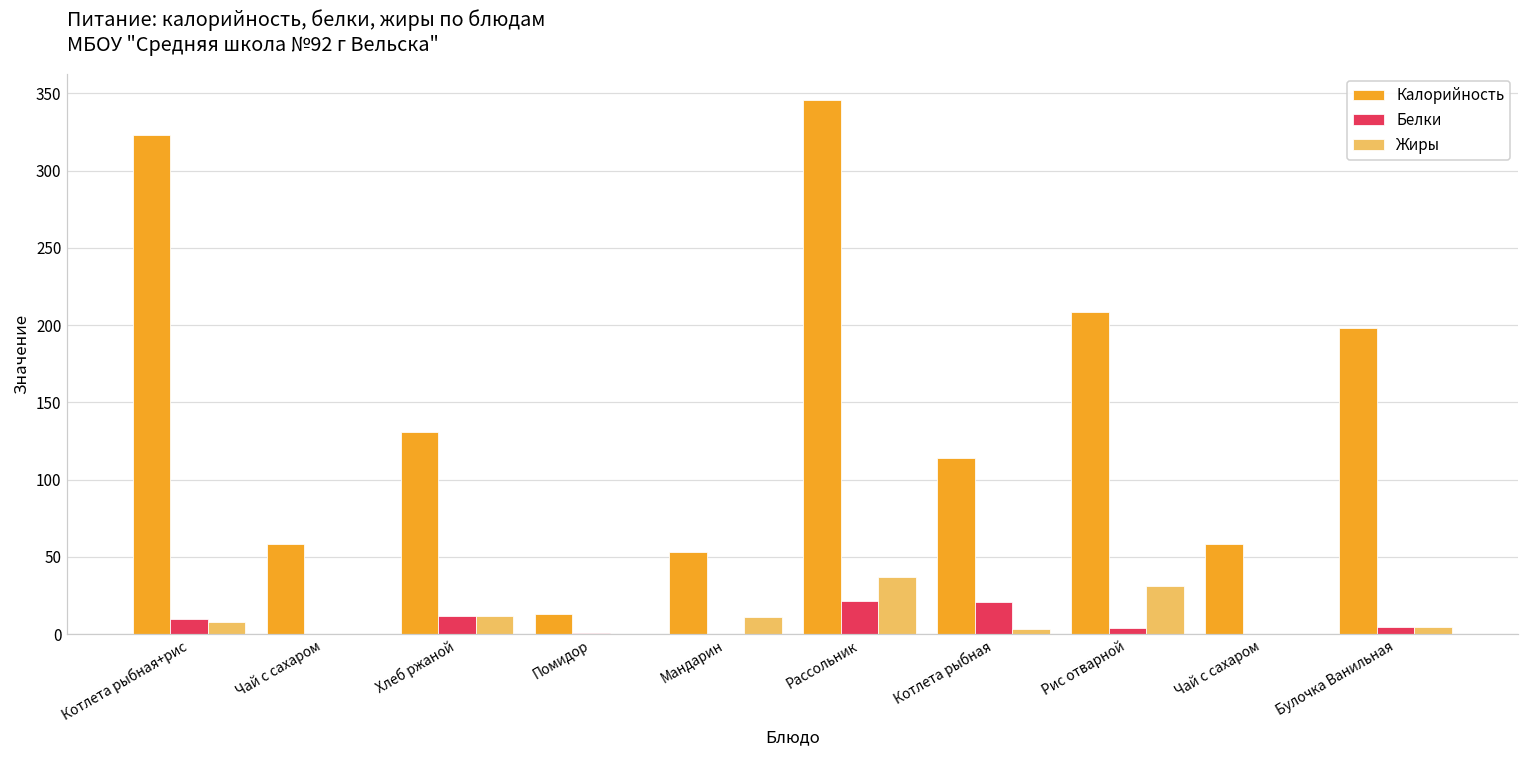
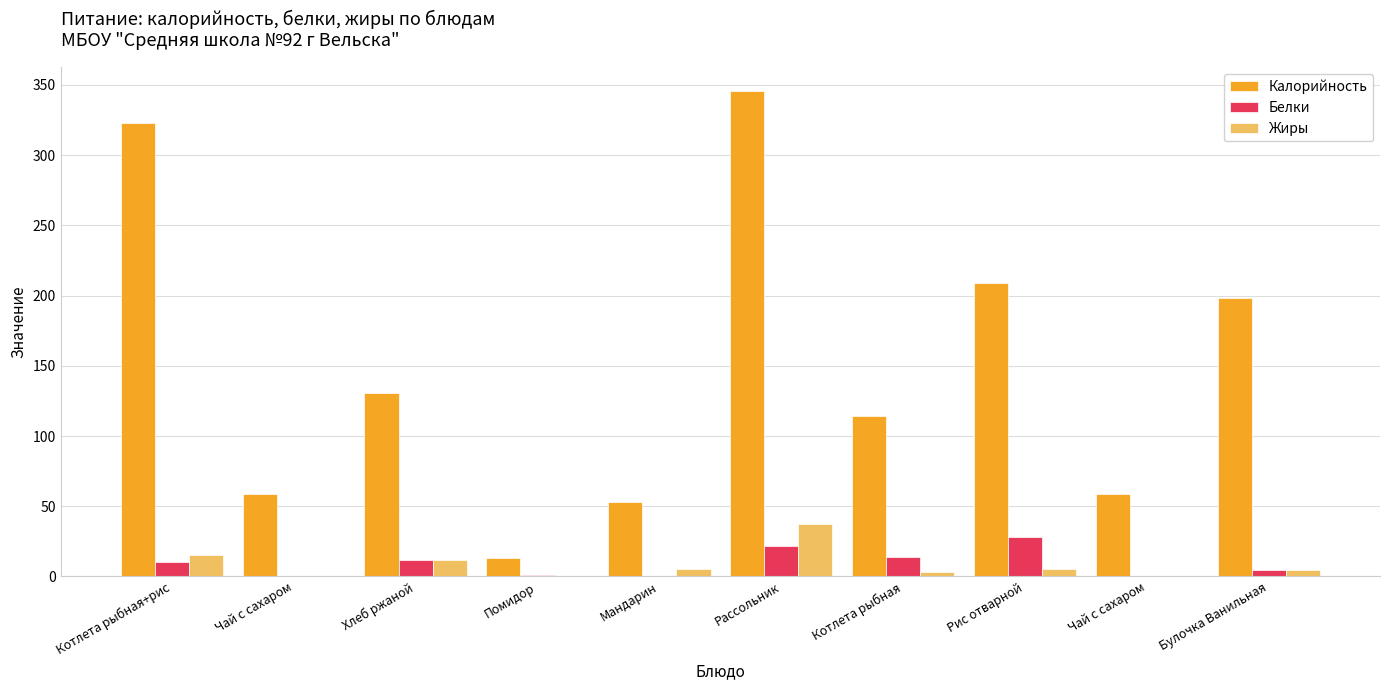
Жиры, Котлета рыбная+рис: 8 -> 15
Жиры, Мандарин: 11 -> 5
Белки, Котлета рыбная: 21 -> 14
Белки, Рис отварной: 4 -> 28
Жиры, Рис отварной: 31 -> 5
